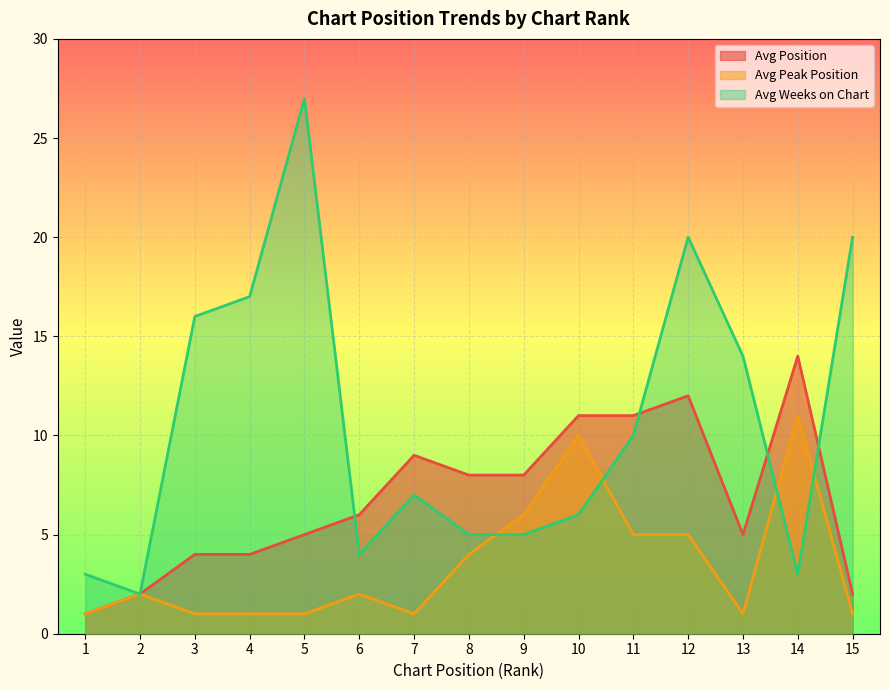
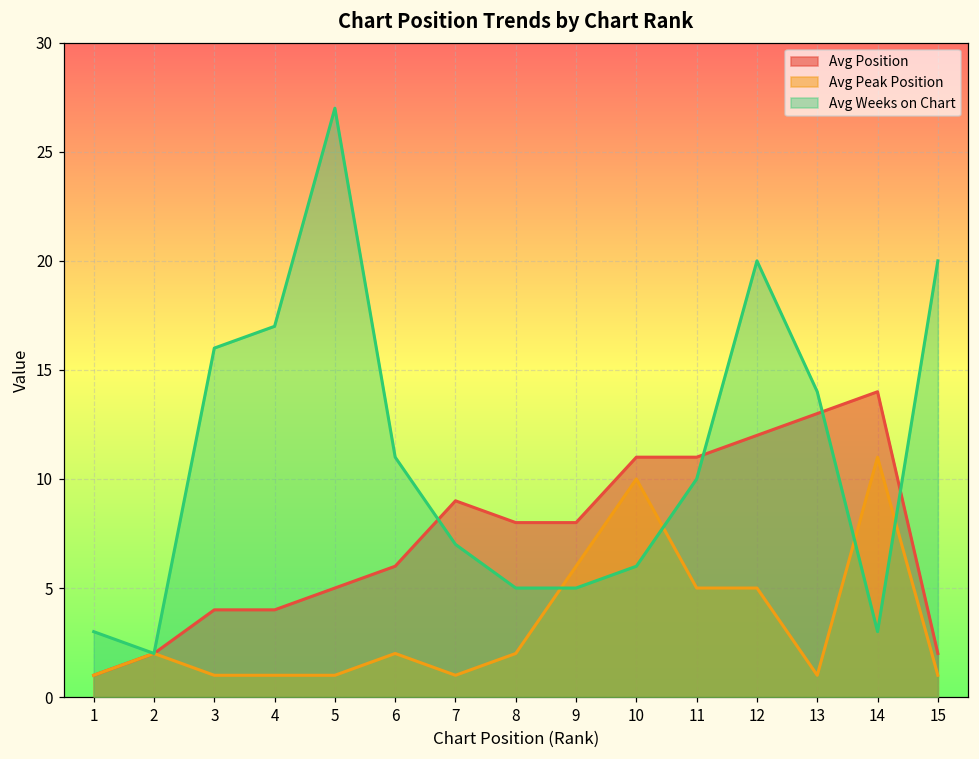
Avg Weeks on Chart, 6: 4 -> 11
Avg Peak Position, 8: 4 -> 2
Avg Position, 13: 5 -> 13
